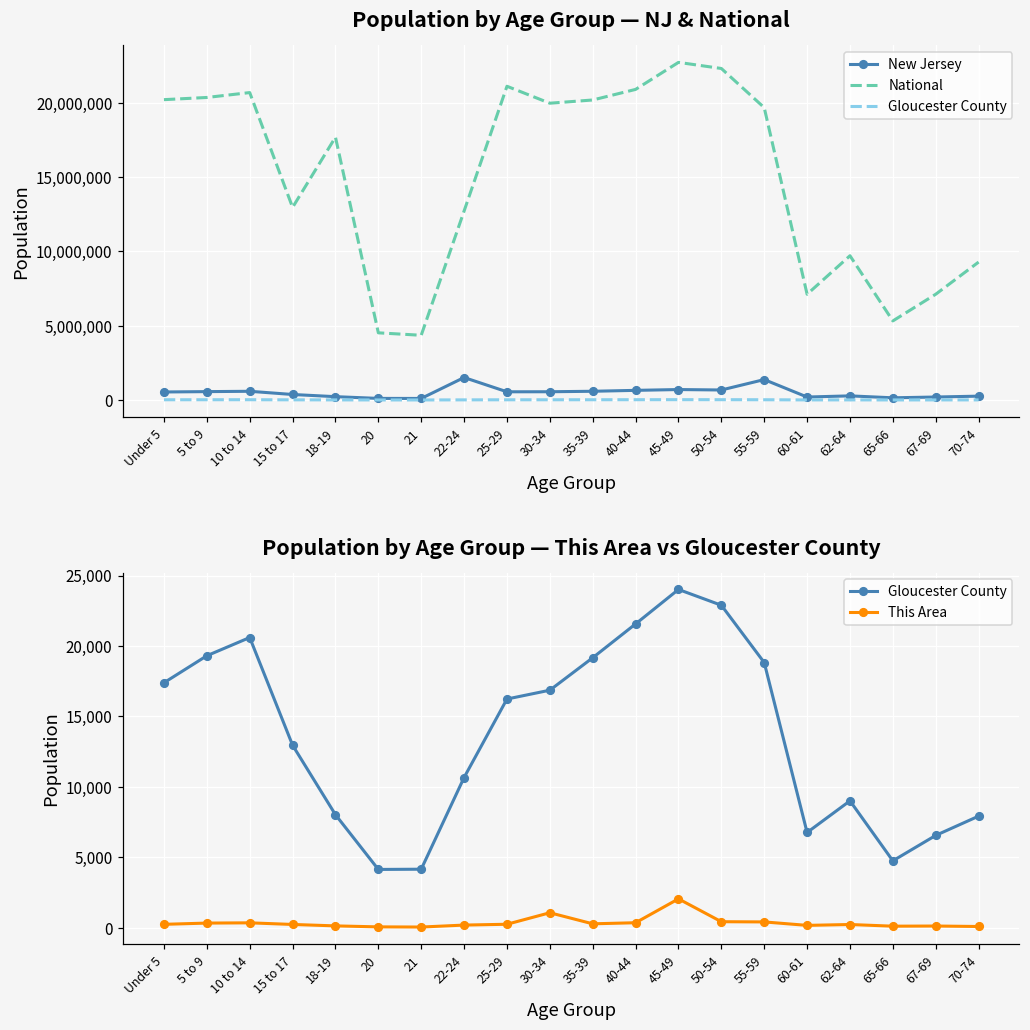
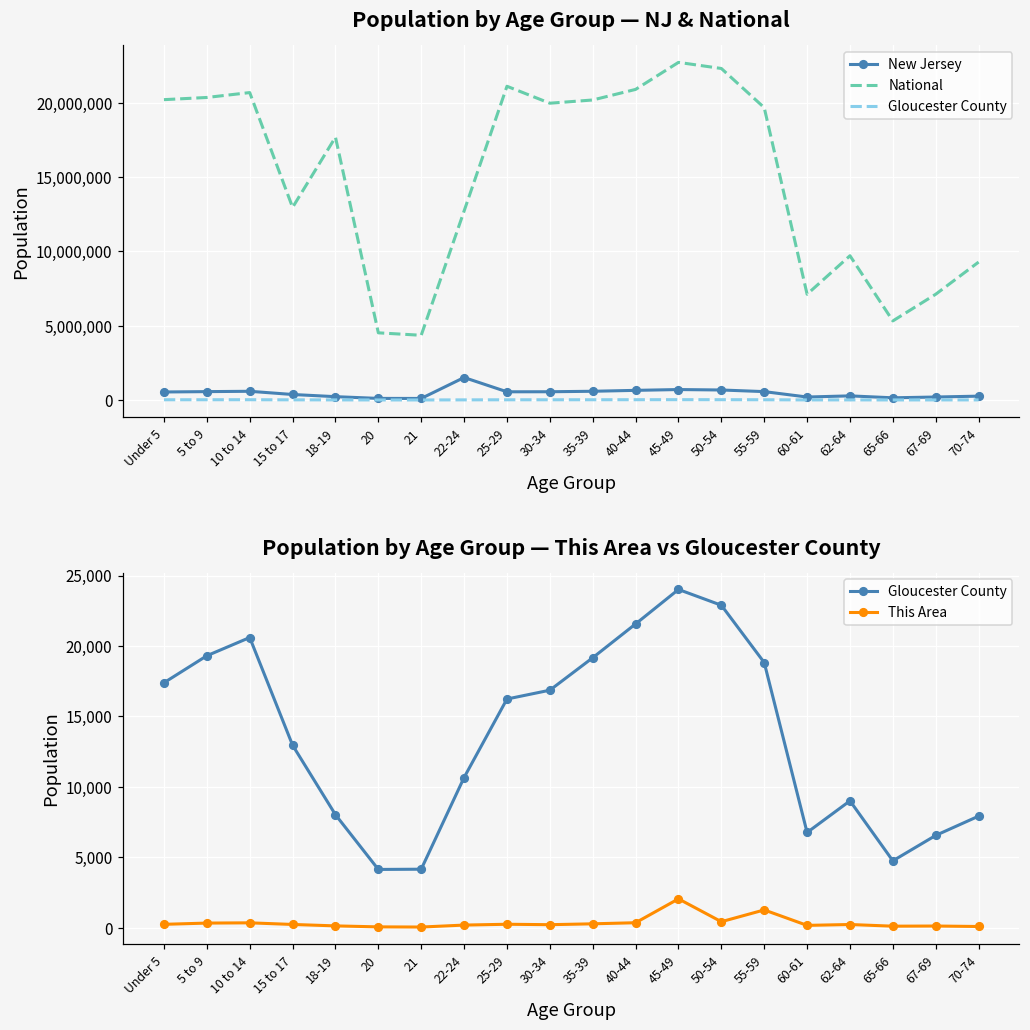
Population by Age Group — NJ & National, New Jersey, 55-59: 1,400,000 -> 600,000
Population by Age Group — This Area vs Gloucester County, This Area, 30-34: 1,100 -> 200
Population by Age Group — This Area vs Gloucester County, This Area, 55-59: 400 -> 1,300
